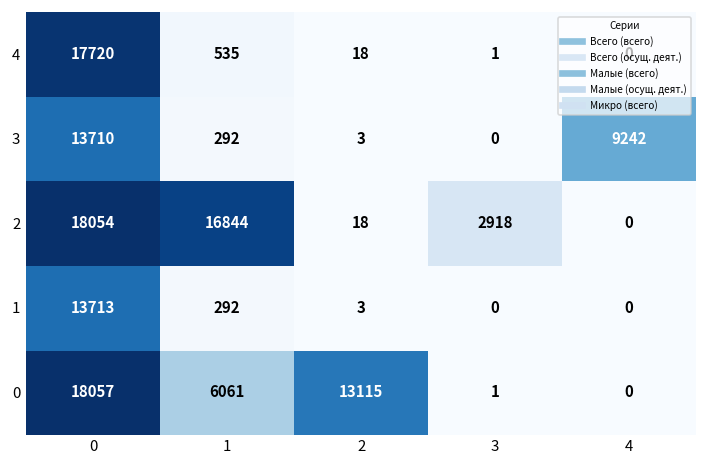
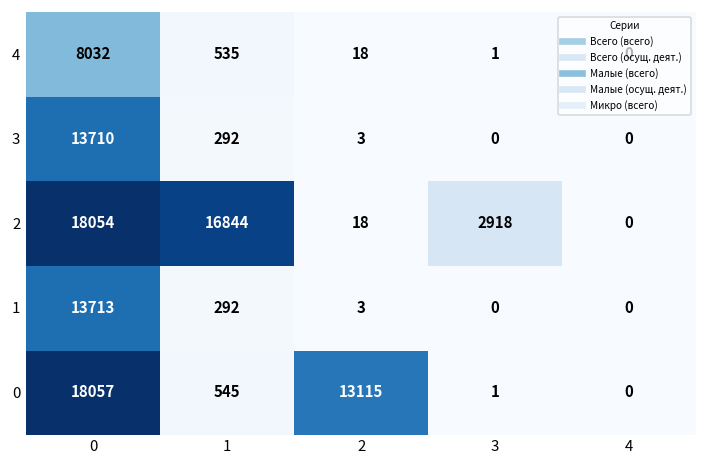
4, 0: 17720 -> 8032
3, 4: 9242 -> 0
0, 1: 6061 -> 545
